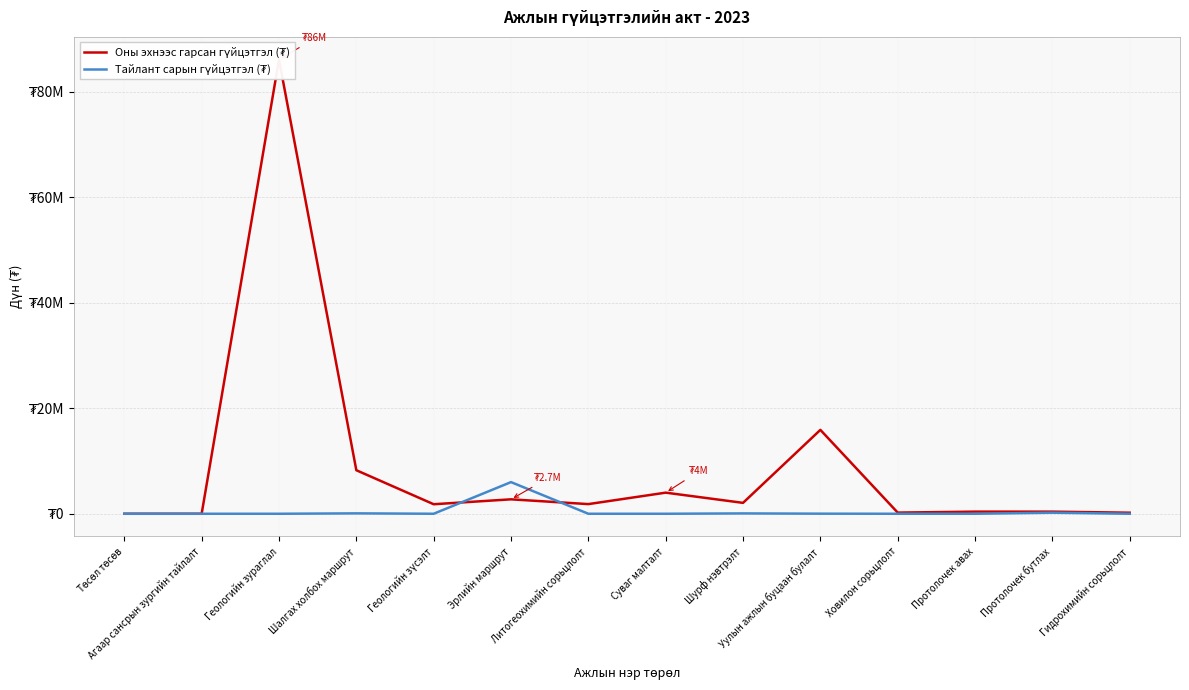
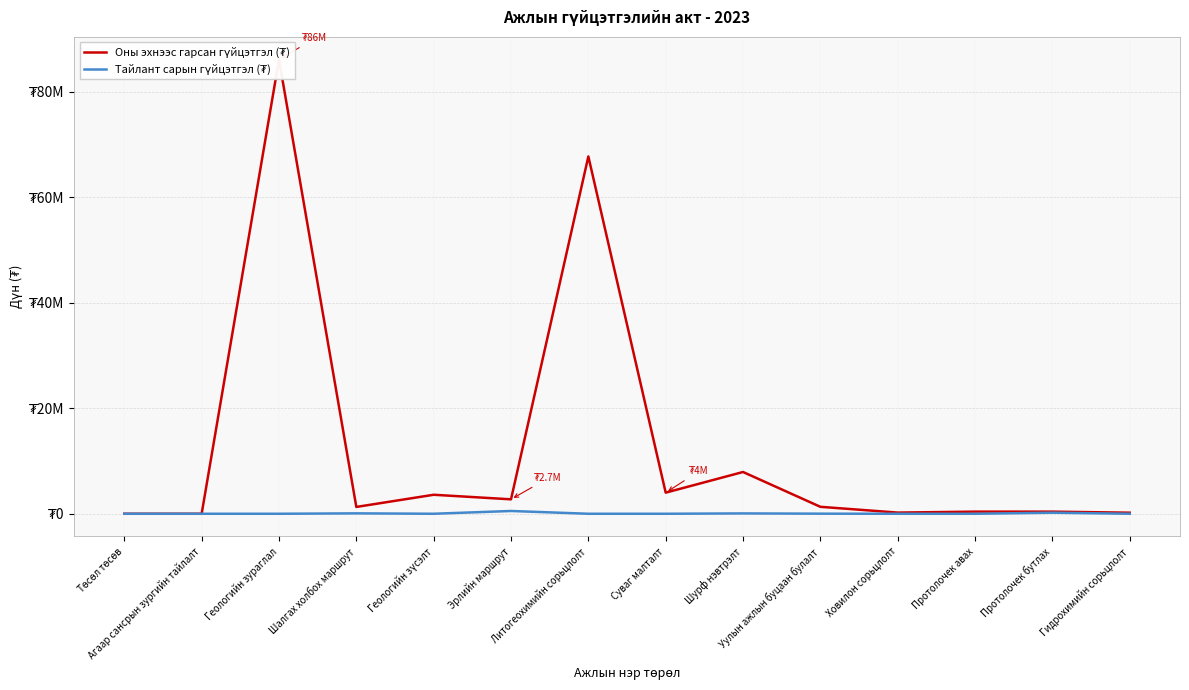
Оны эхнээс гарсан гүйцэтгэл (₮), Шалгах холбох маршрут: ₮8000000 -> ₮1000000
Оны эхнээс гарсан гүйцэтгэл (₮), Геологийн зүсэлт: ₮2000000 -> ₮4000000
Тайлант сарын гүйцэтгэл (₮), Эрлийн маршрут: ₮6000000 -> ₮1000000
Оны эхнээс гарсан гүйцэтгэл (₮), Литогеохимийн сорьцлолт: ₮2000000 -> ₮68000000
Оны эхнээс гарсан гүйцэтгэл (₮), Шурф нэвтрэлт: ₮2000000 -> ₮8000000
Оны эхнээс гарсан гүйцэтгэл (₮), Уулын ажлын буцаан булалт: ₮16000000 -> ₮1000000
